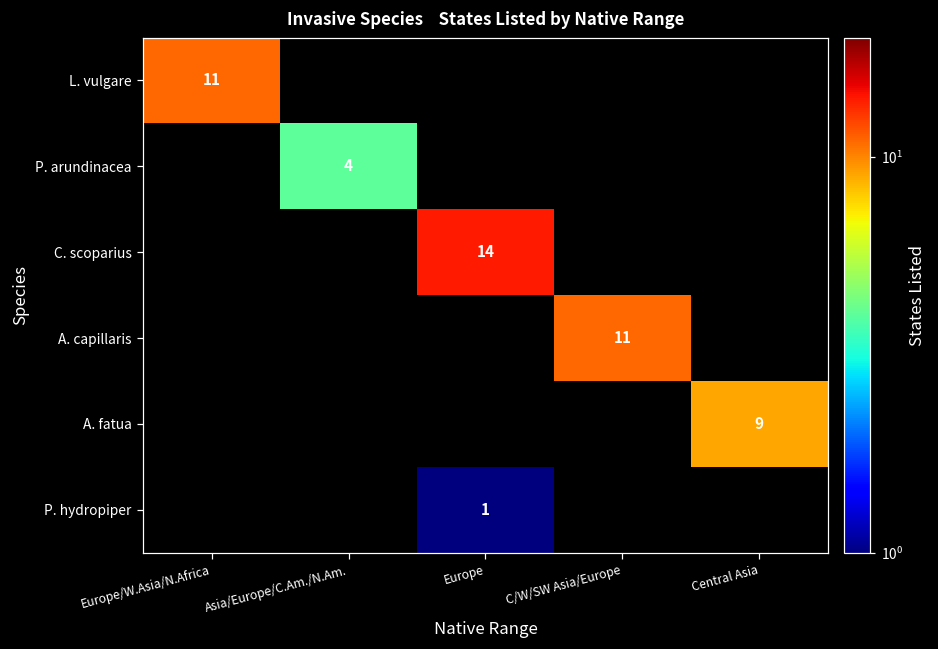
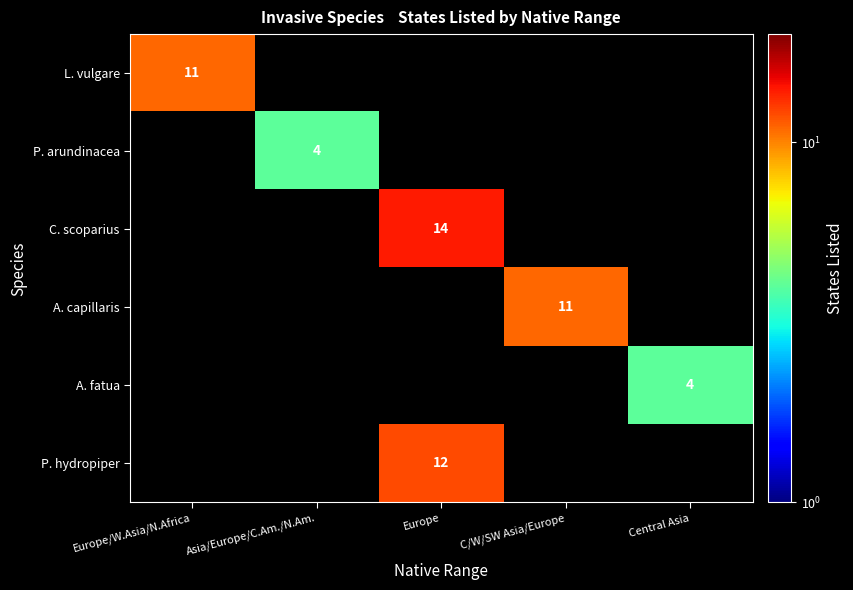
A. fatua, Central Asia: 9 -> 4
P. hydropiper, Europe: 1 -> 12
